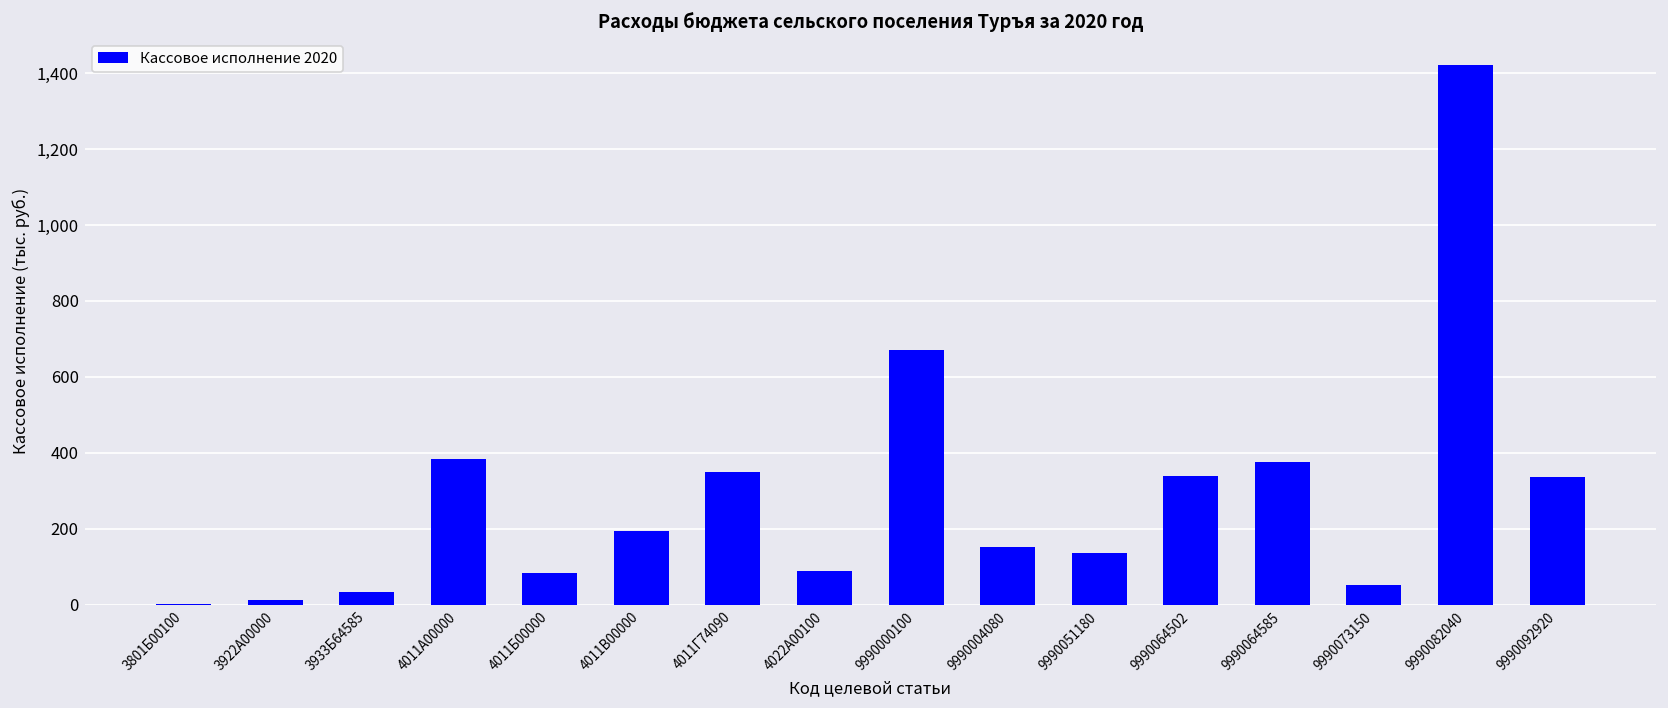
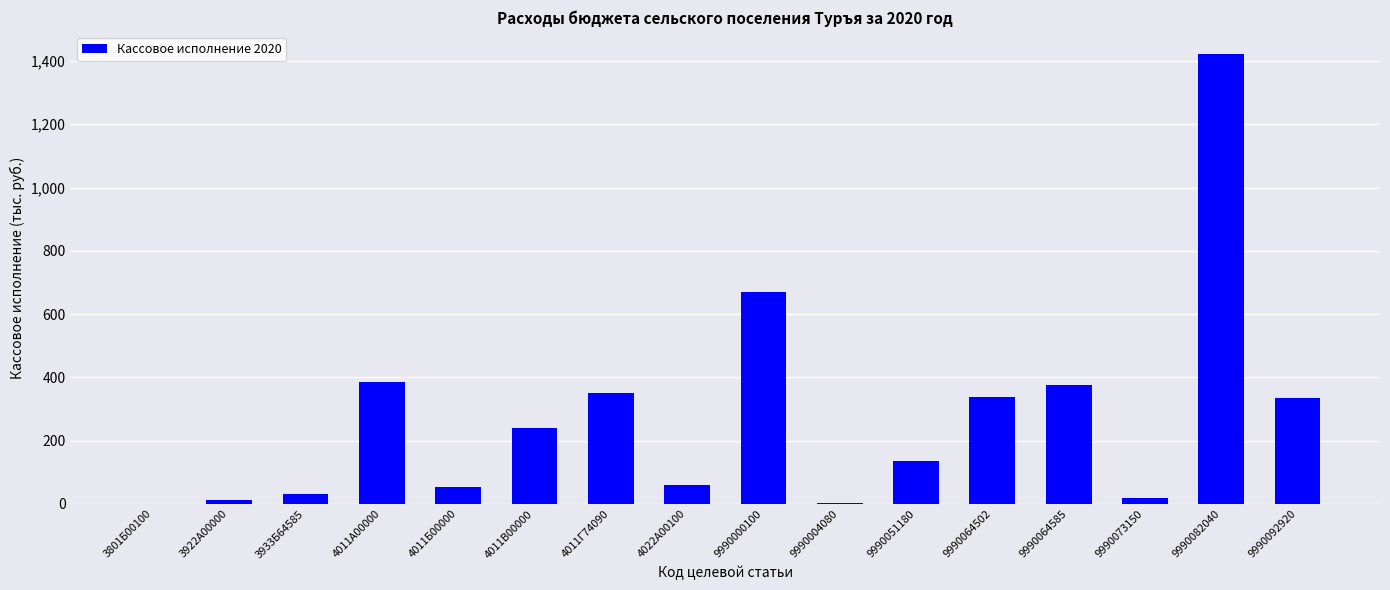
4011Б00000: 80 -> 50
4011В00000: 190 -> 240
4022А00100: 90 -> 60
9990004080: 150 -> 0
9990073150: 50 -> 20
